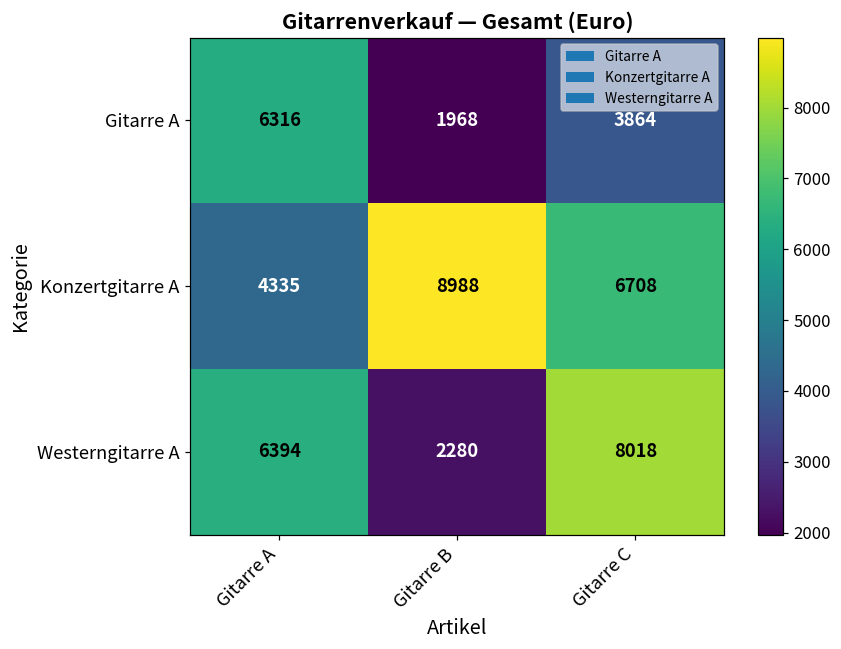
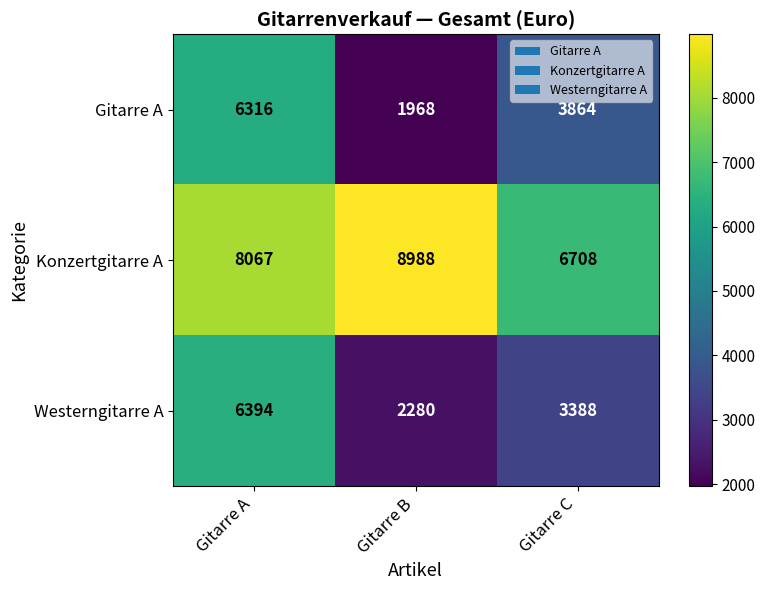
Konzertgitarre A, Gitarre A: 4335 -> 8067
Westerngitarre A, Gitarre C: 8018 -> 3388
